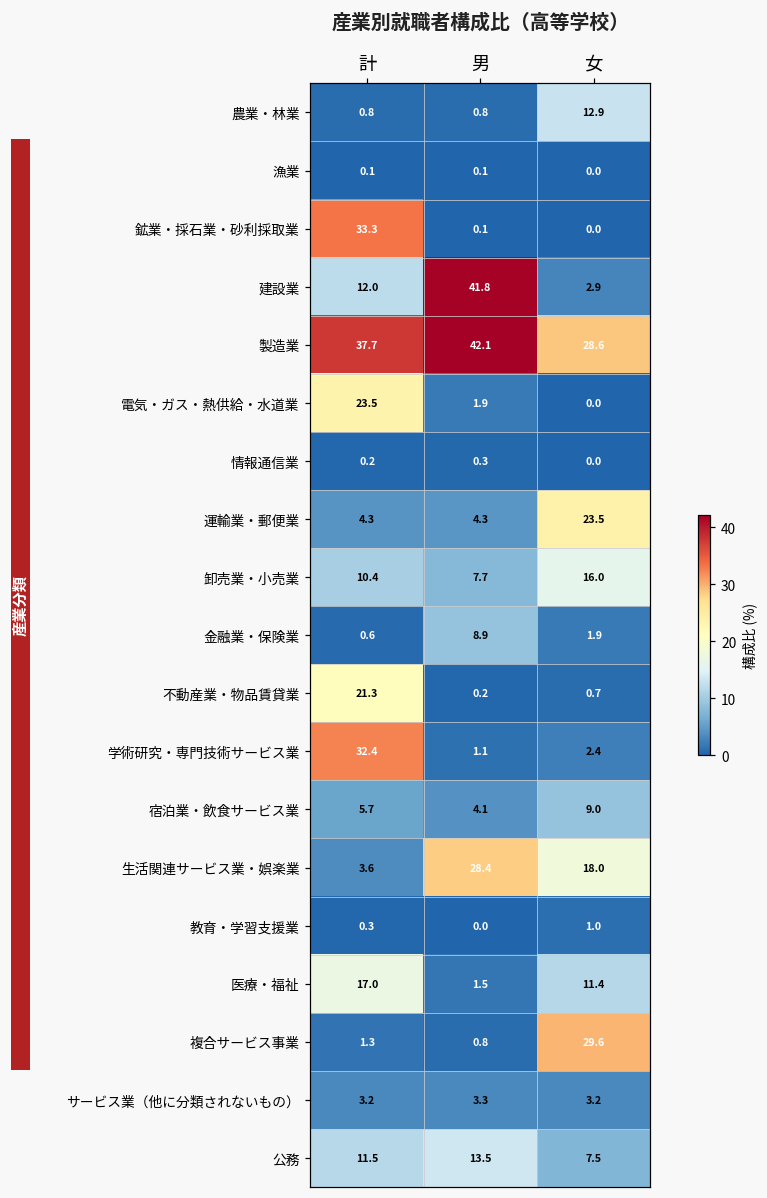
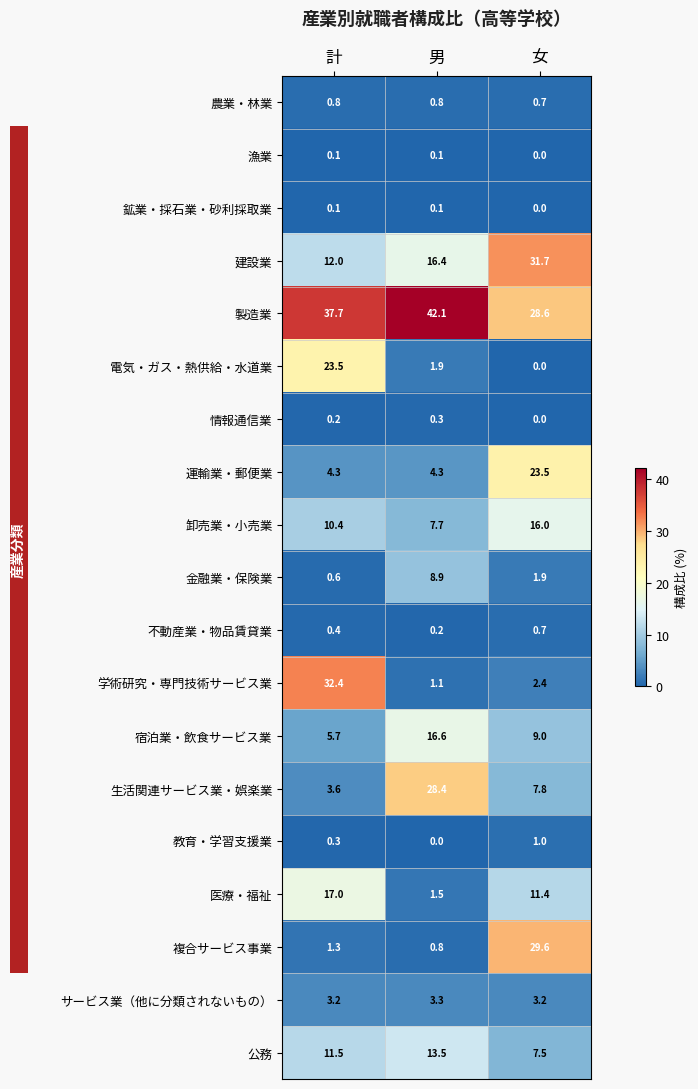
農業・林業, 女: 12.9 -> 0.7
鉱業・採石業・砂利採取業, 計: 33.3 -> 0.1
建設業, 男: 41.8 -> 16.4
建設業, 女: 2.9 -> 31.7
不動産業・物品賃貸業, 計: 21.3 -> 0.4
宿泊業・飲食サービス業, 男: 4.1 -> 16.6
生活関連サービス業・娯楽業, 女: 18.0 -> 7.8
